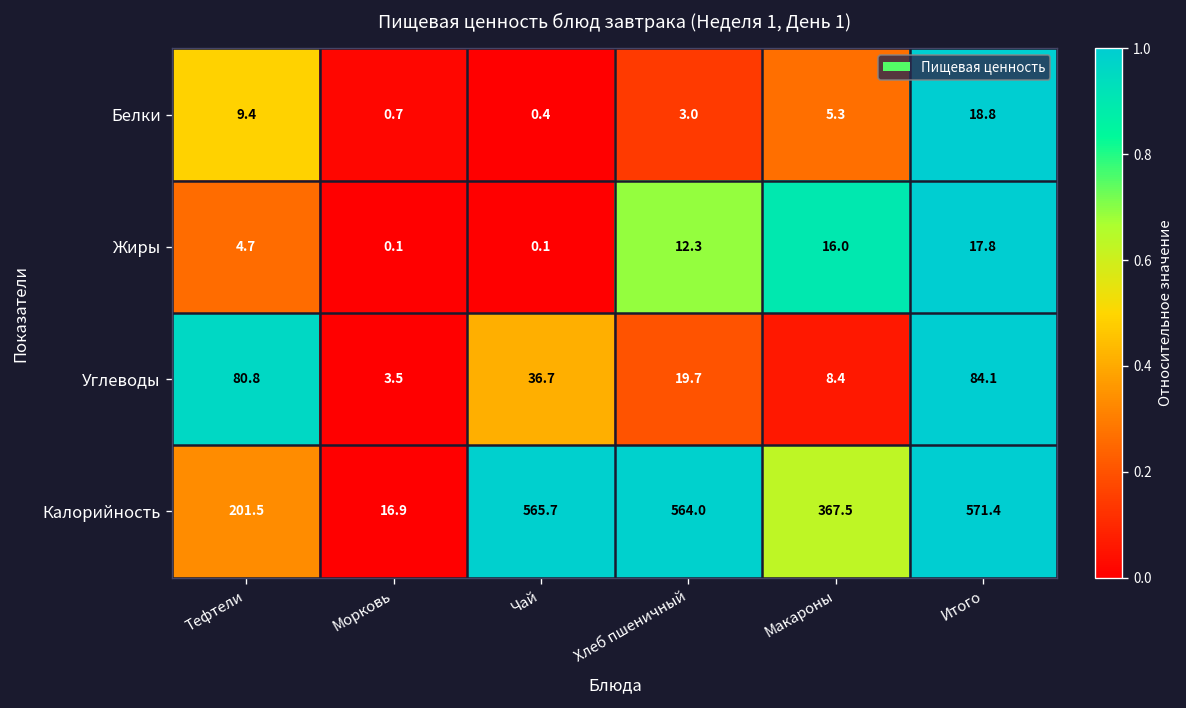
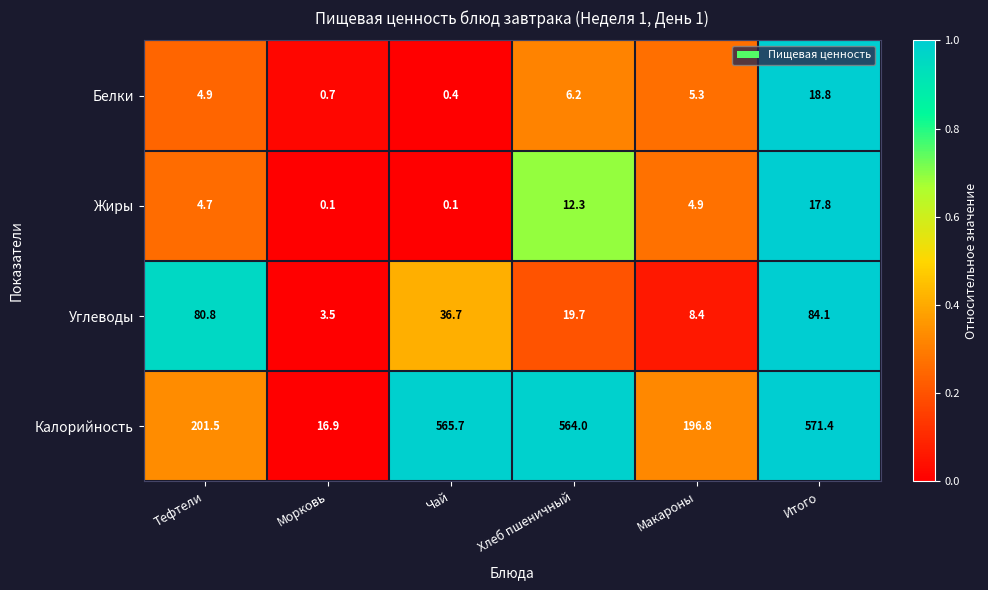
Белки, Тефтели: 9.4 -> 4.9
Белки, Хлеб пшеничный: 3.0 -> 6.2
Жиры, Макароны: 16.0 -> 4.9
Калорийность, Макароны: 367.5 -> 196.8
